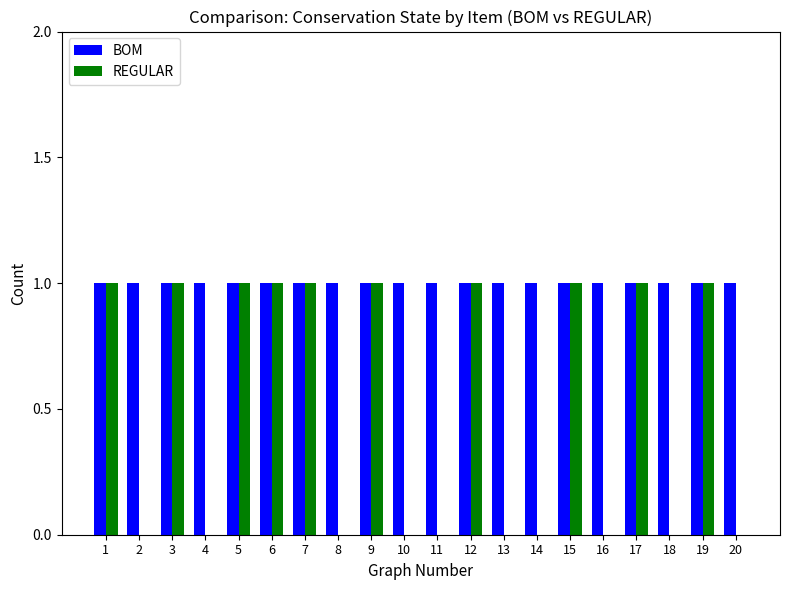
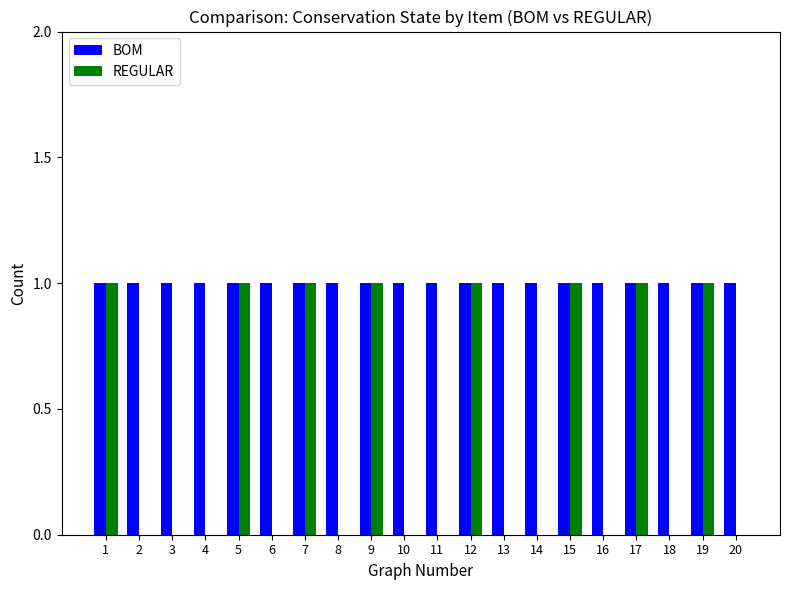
REGULAR, 3: 1 -> 0
REGULAR, 6: 1 -> 0
